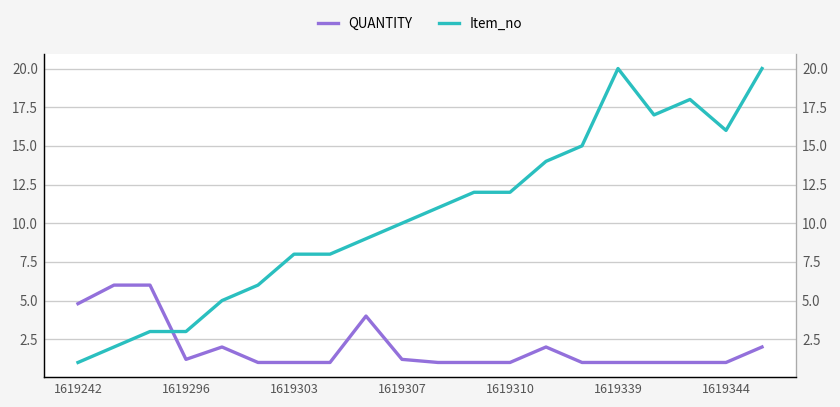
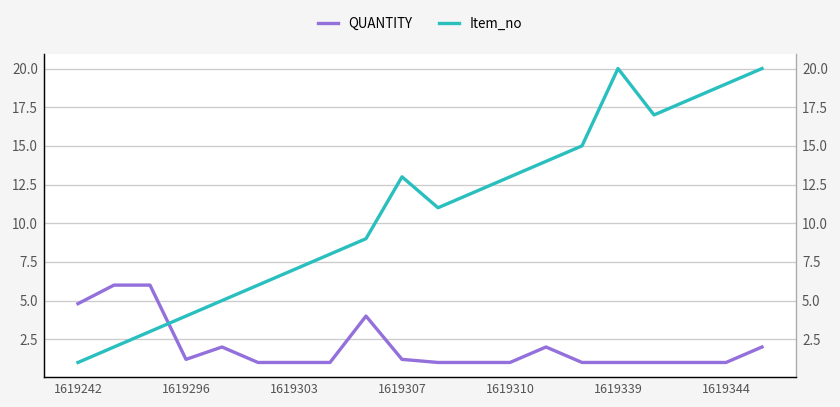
Item_no, 1619296: 3 -> 4
Item_no, 1619303: 8 -> 7
Item_no, 1619307: 10 -> 13
Item_no, 1619310: 12 -> 13
Item_no, 1619344: 16 -> 19
